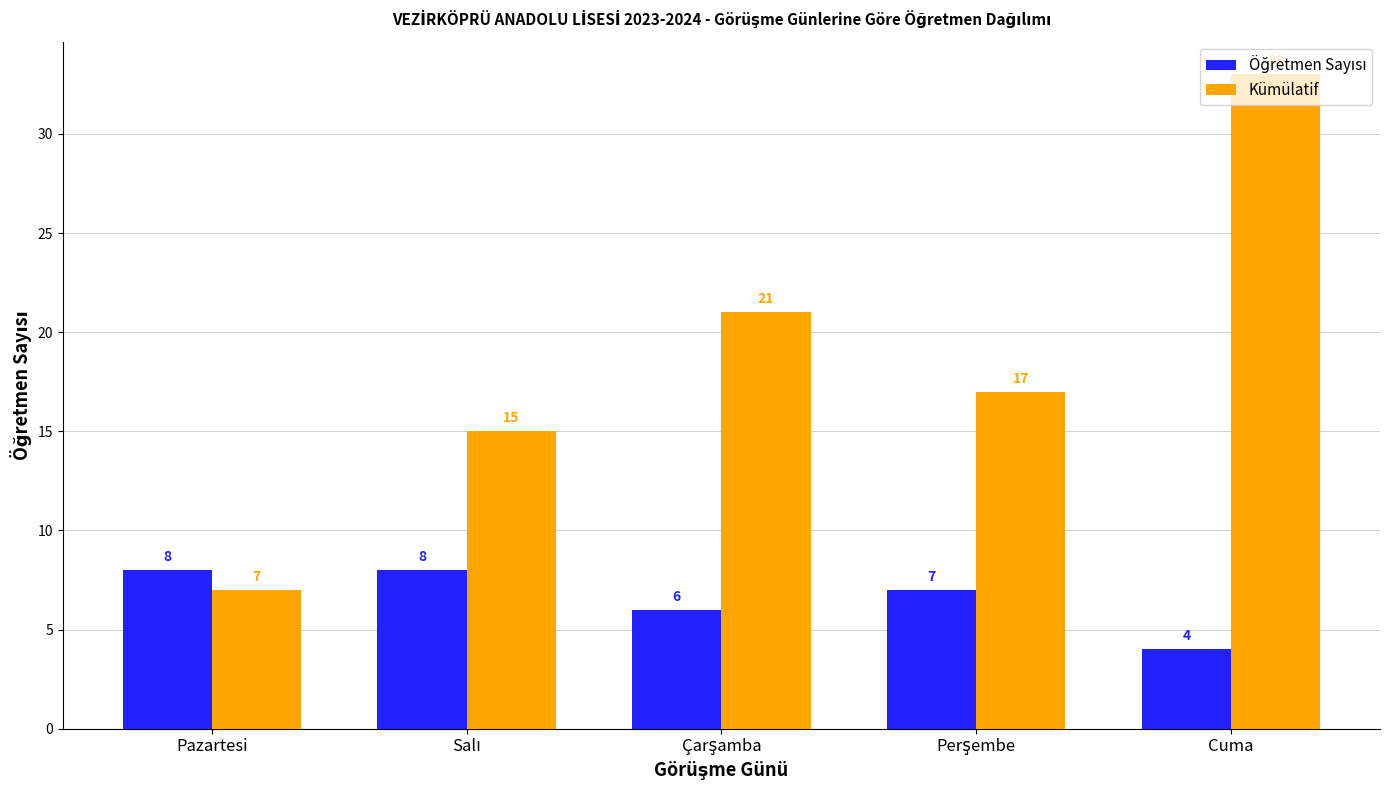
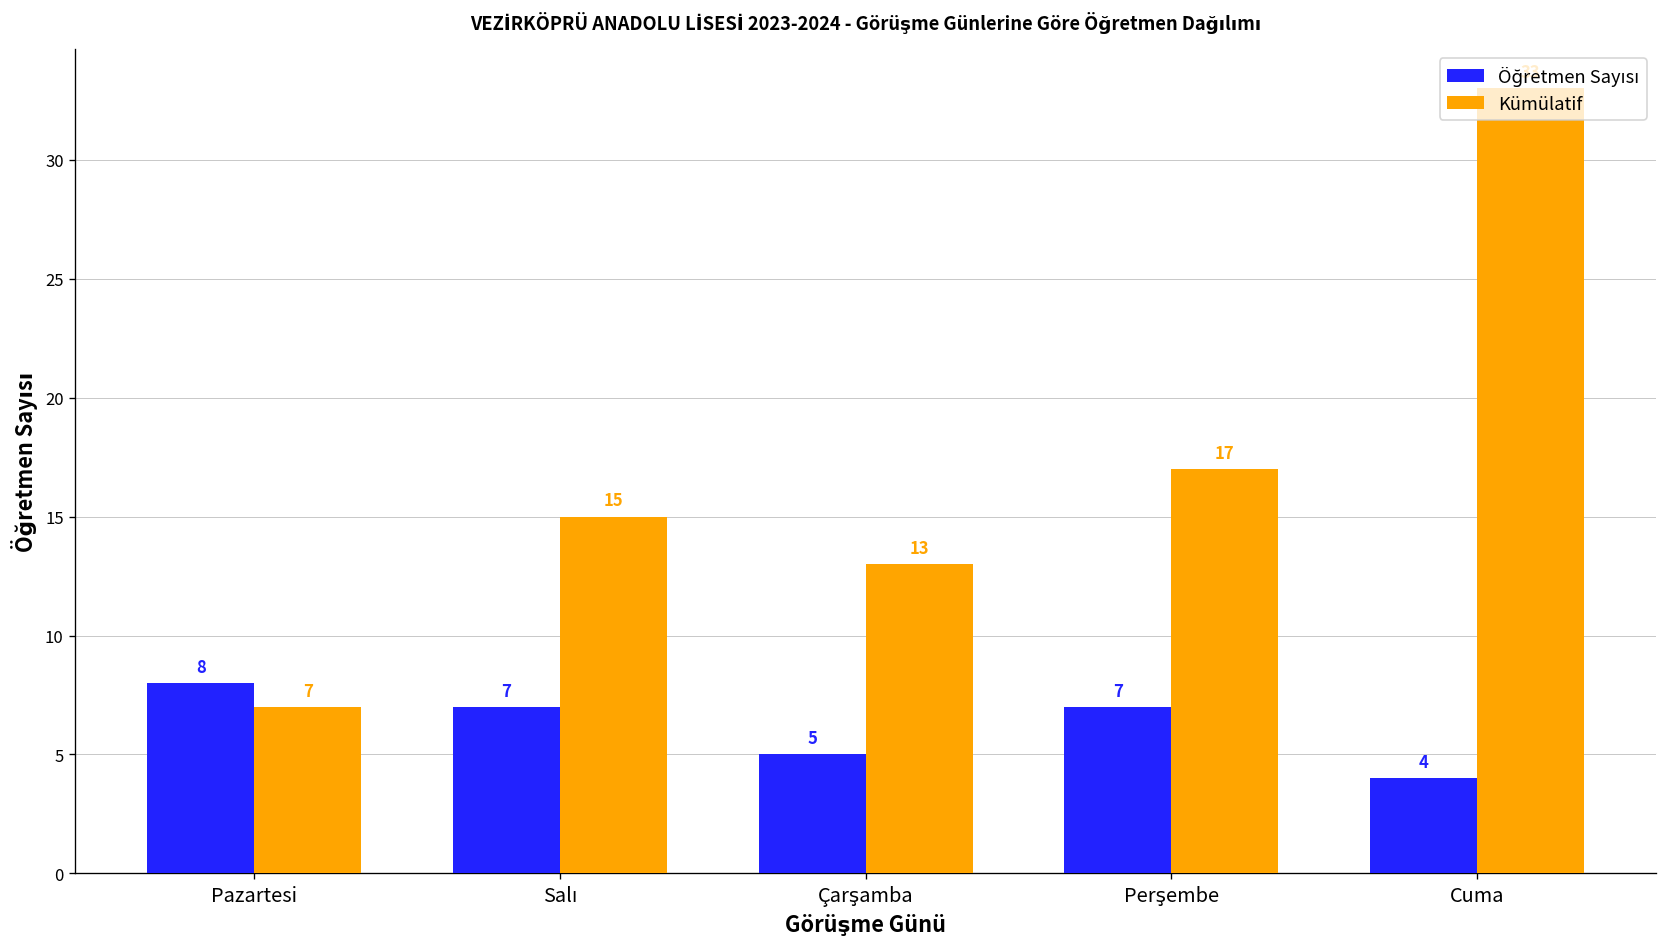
Öğretmen Sayısı, Salı: 8 -> 7
Öğretmen Sayısı, Çarşamba: 6 -> 5
Kümülatif, Çarşamba: 21 -> 13
